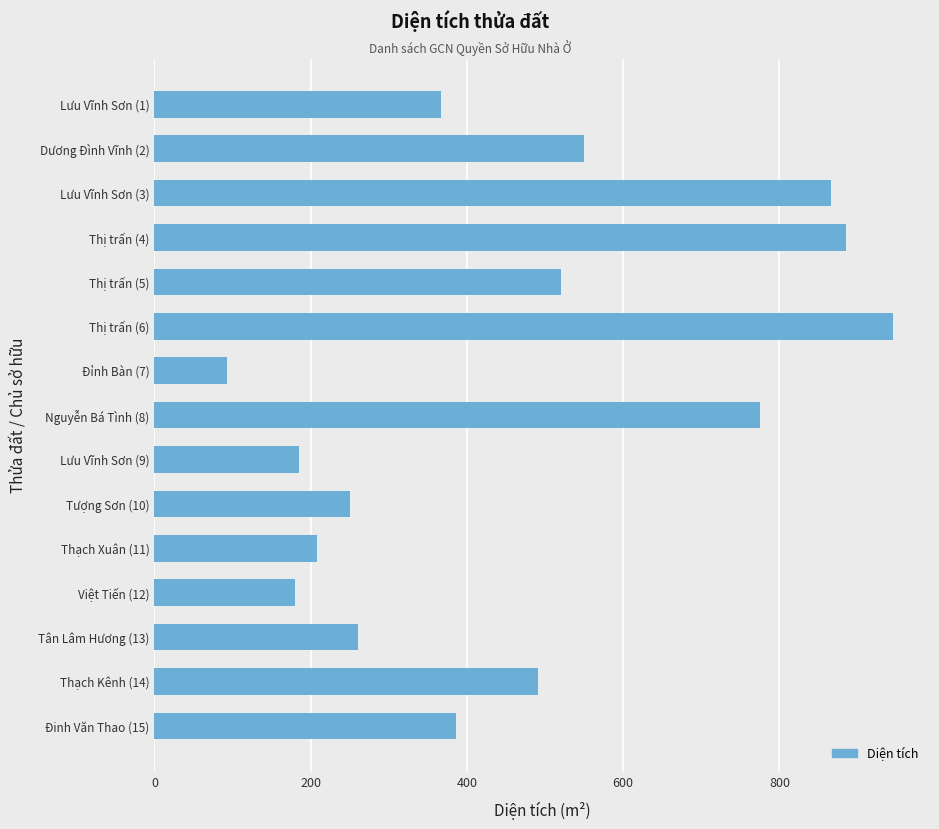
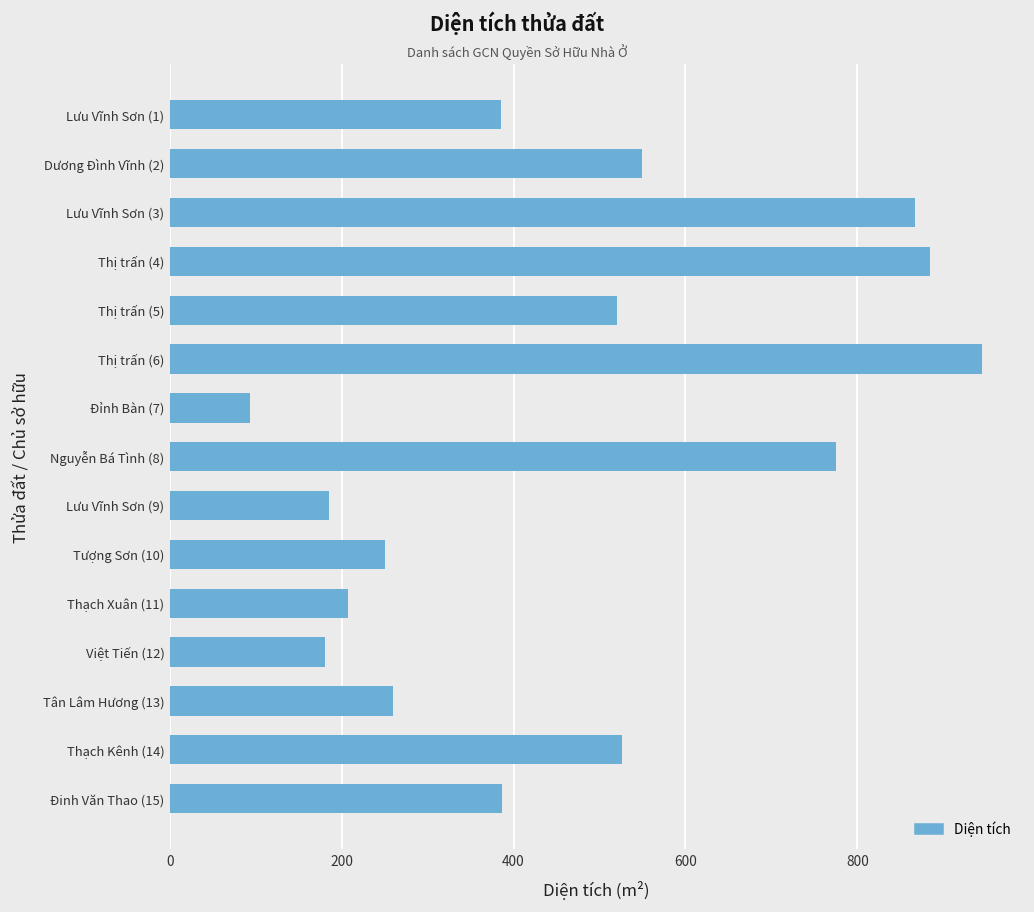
Lưu Vĩnh Sơn (1): 370 -> 390
Thạch Kênh (14): 490 -> 530
